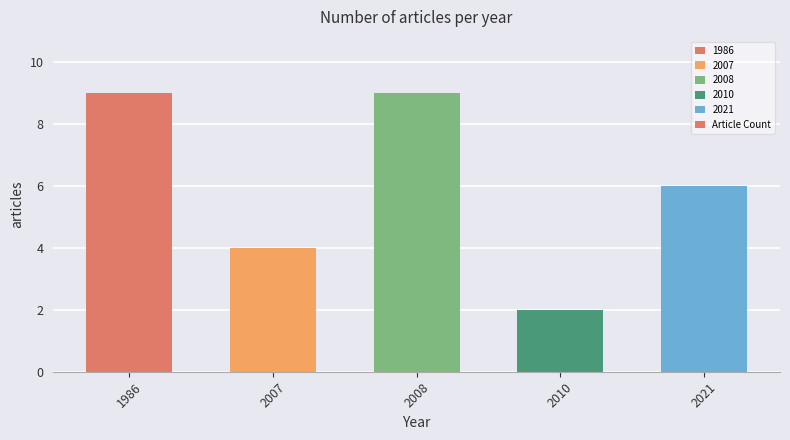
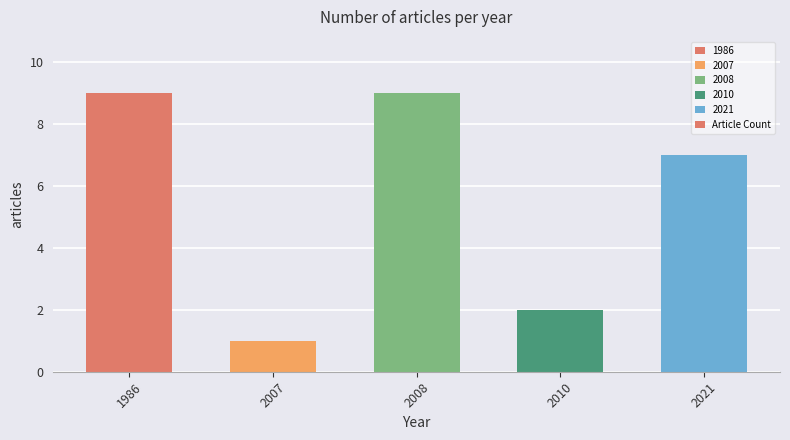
2007: 4 -> 1
2021: 6 -> 7
